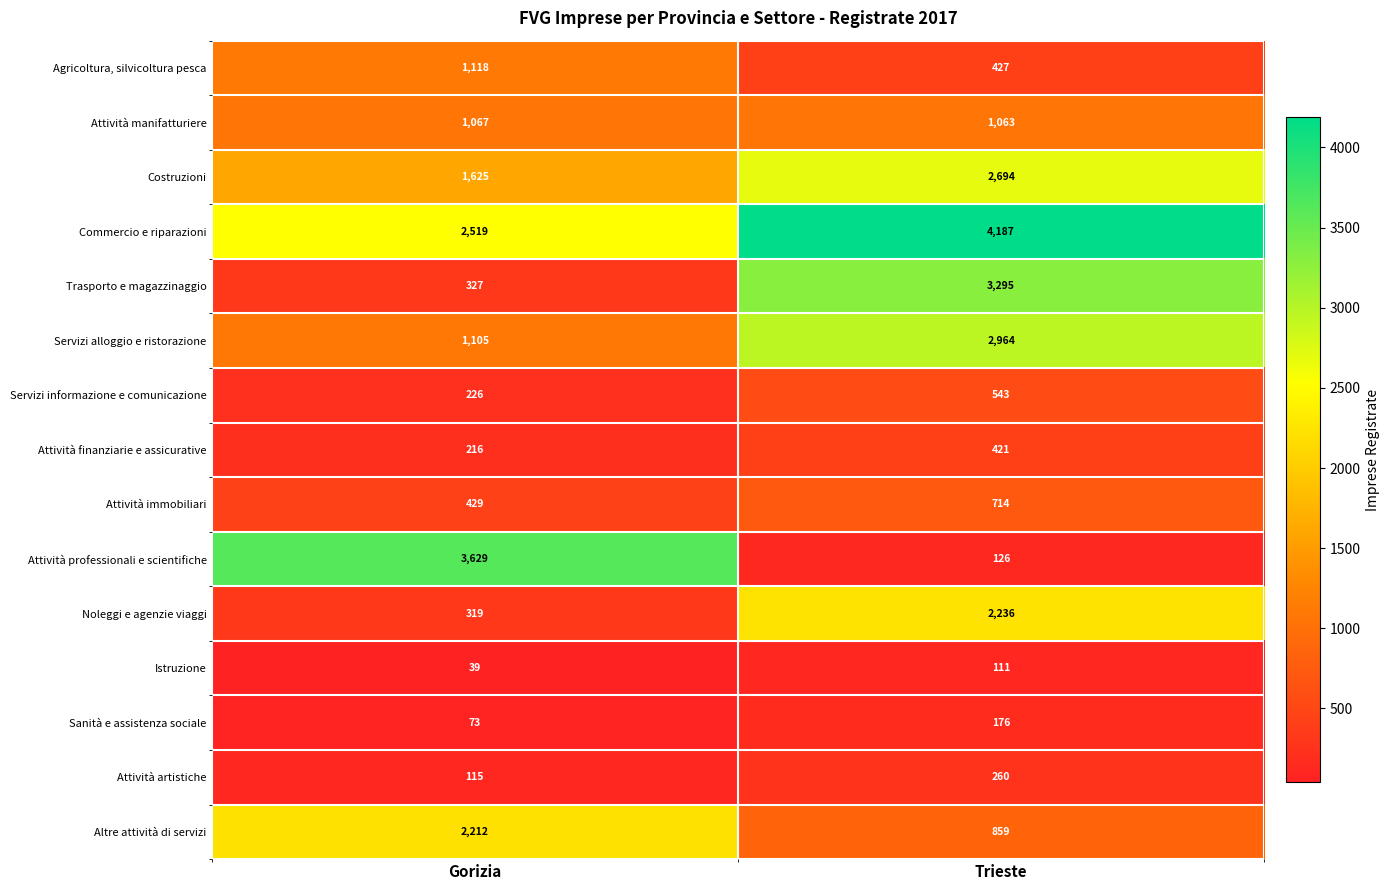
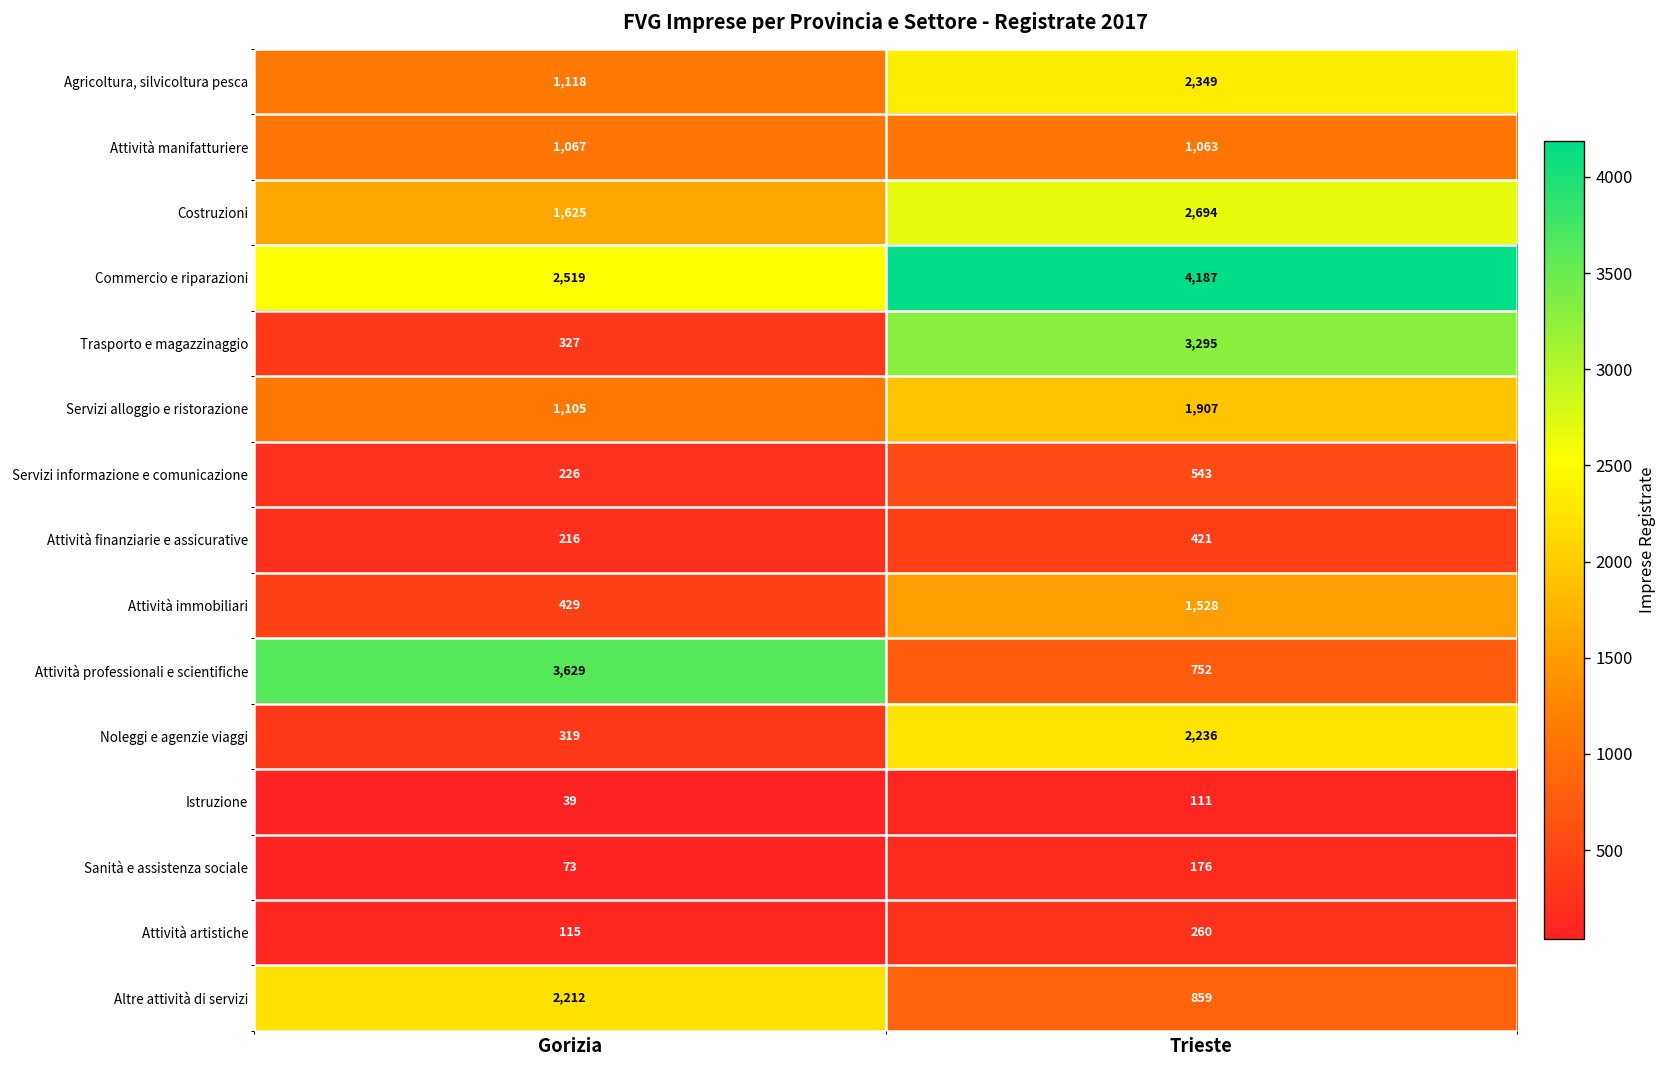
Agricoltura, silvicoltura pesca, Trieste: 427 -> 2,349
Servizi alloggio e ristorazione, Trieste: 2,964 -> 1,907
Attività immobiliari, Trieste: 714 -> 1,528
Attività professionali e scientifiche, Trieste: 126 -> 752
